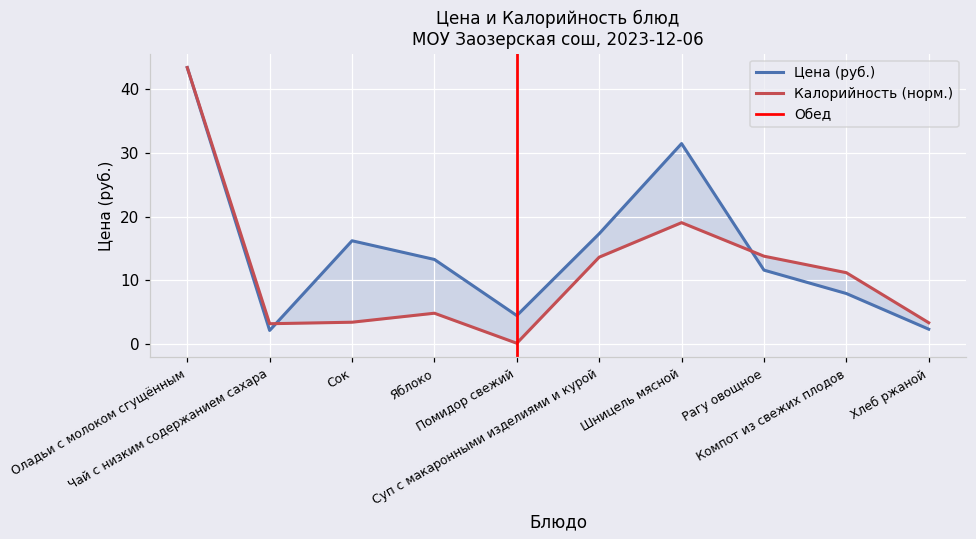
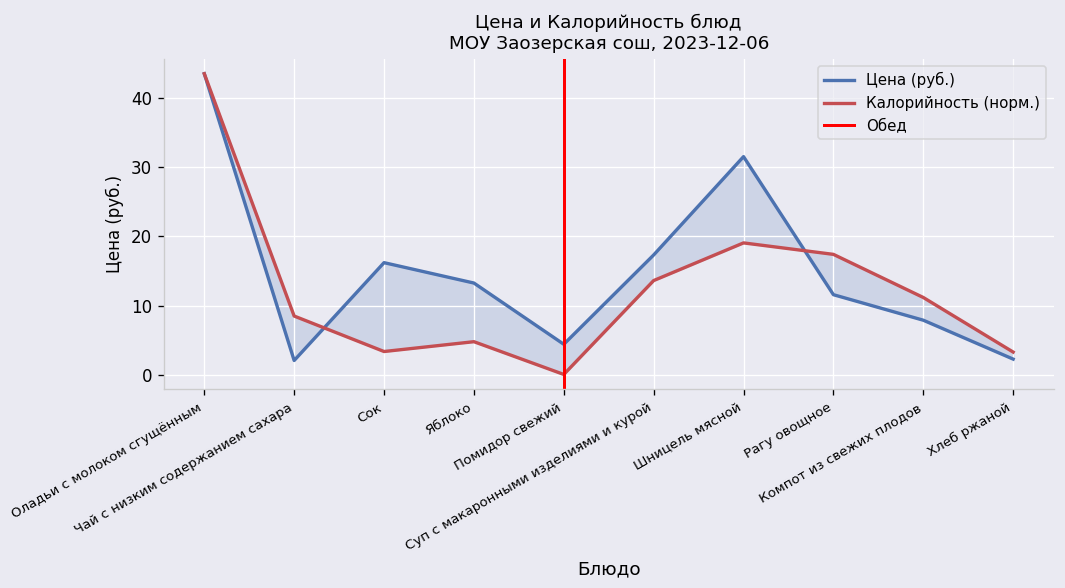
Калорийность (норм.), Чай с низким содержанием сахара: 3 -> 9
Калорийность (норм.), Рагу овощное: 14 -> 17
